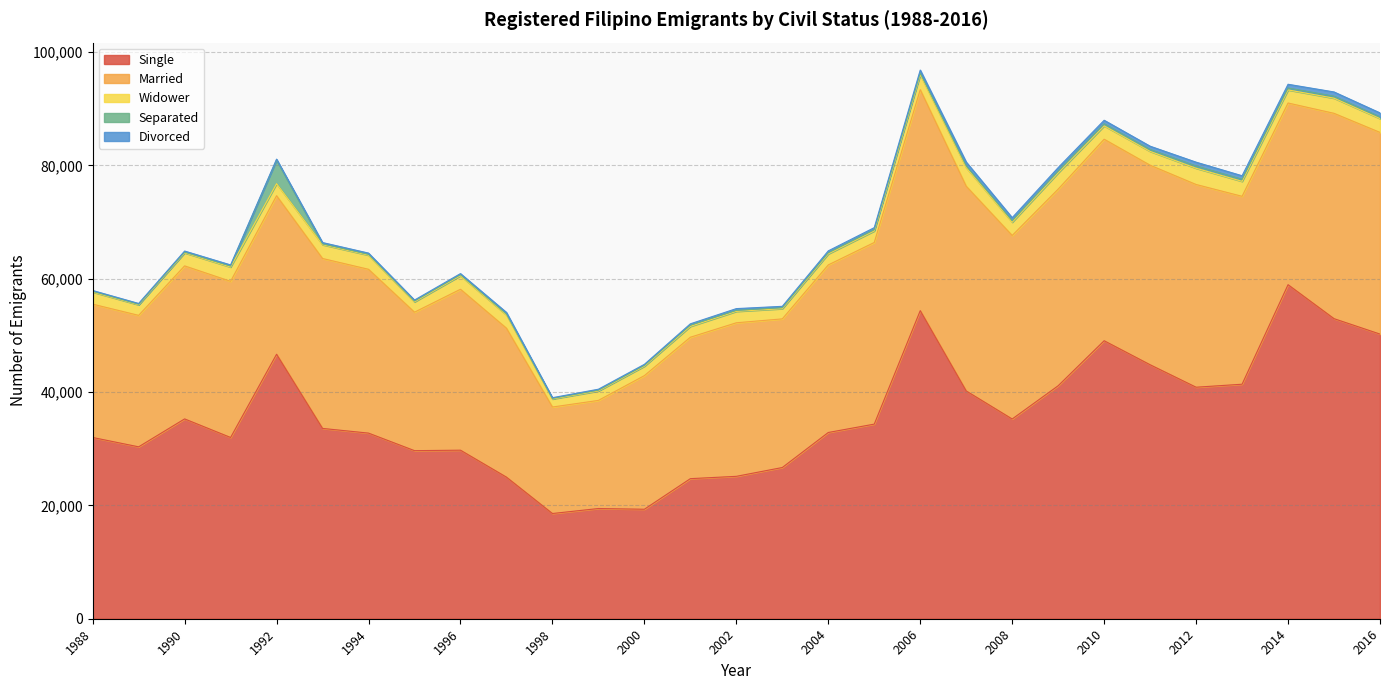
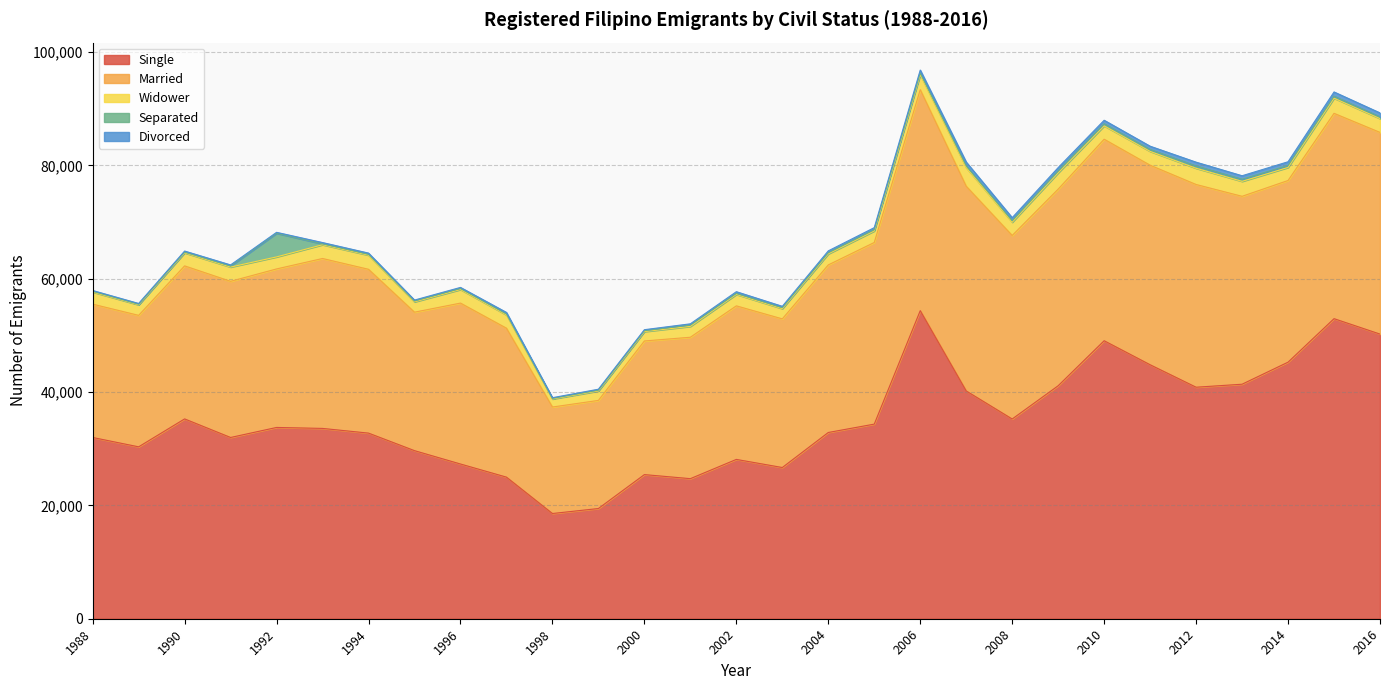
Single, 1992: 47,000 -> 34,000
Single, 1996: 30,000 -> 27,000
Single, 2000: 19,000 -> 25,000
Single, 2002: 25,000 -> 28,000
Single, 2014: 59,000 -> 45,000
